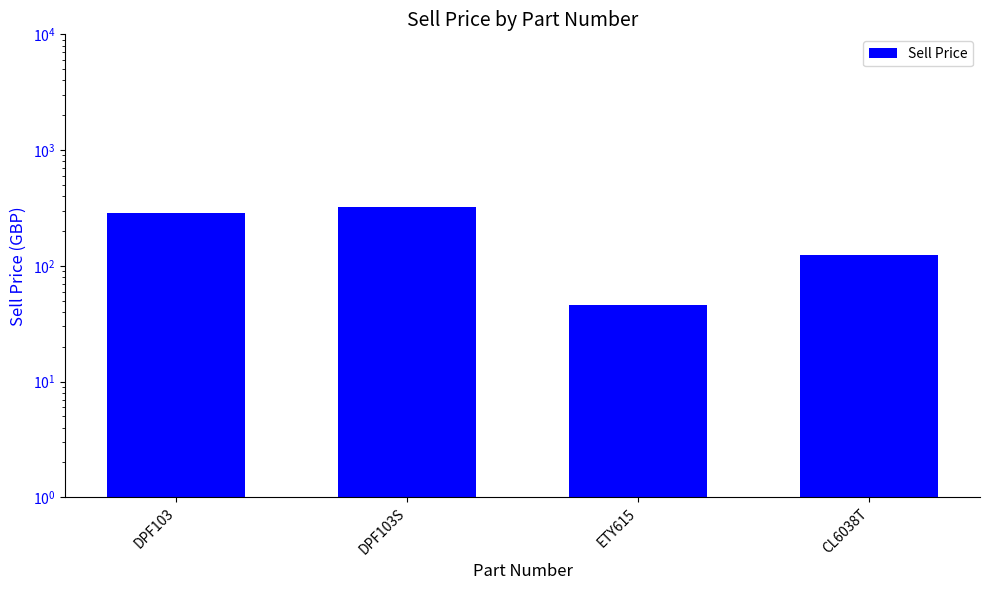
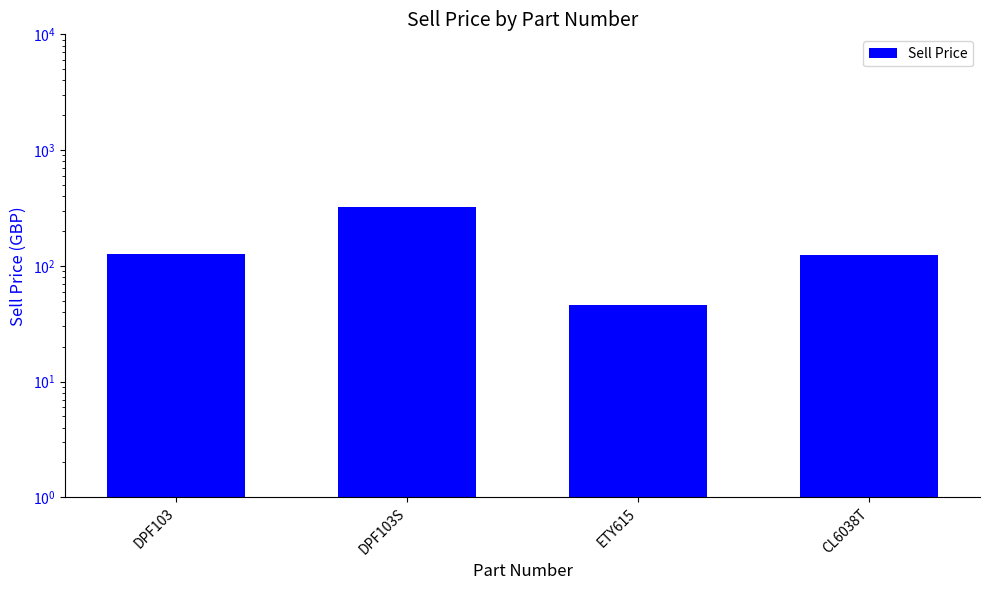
DPF103: 290 -> 130
